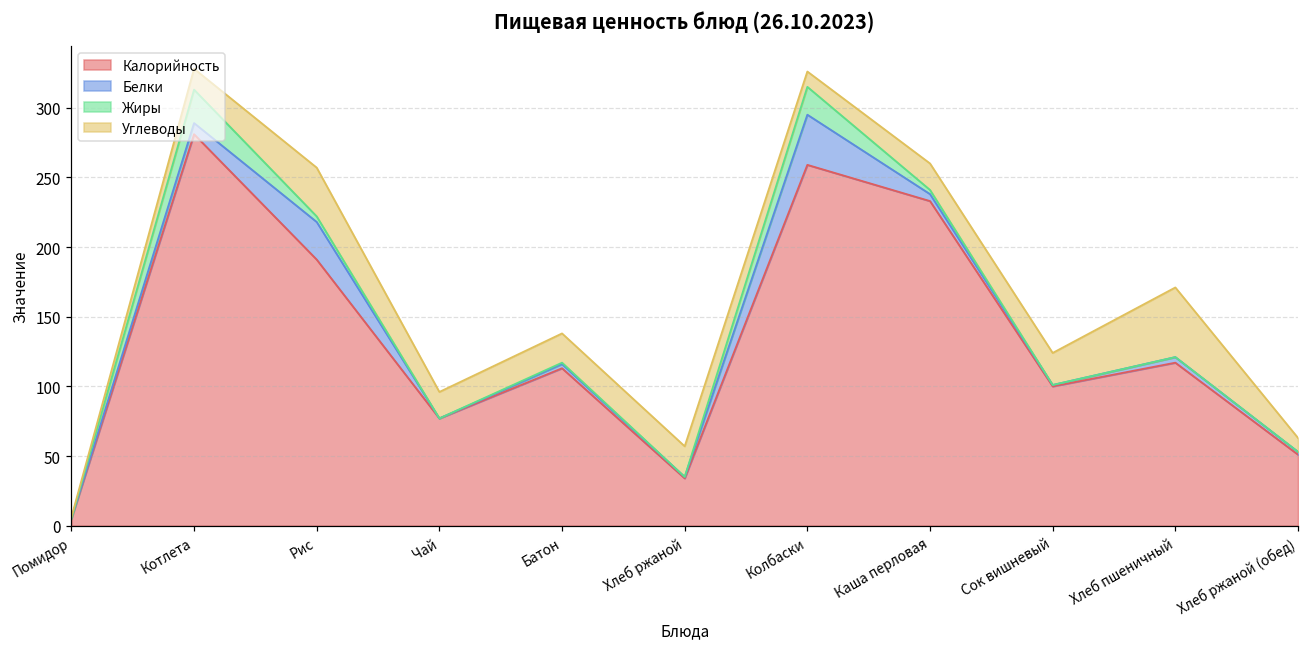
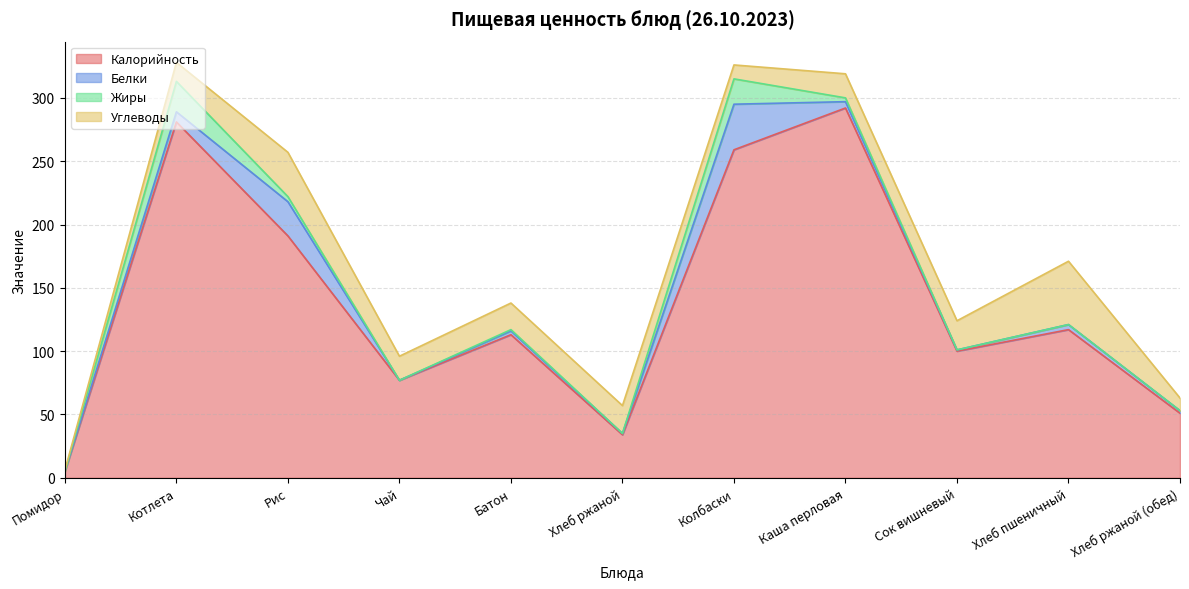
Калорийность, Каша перловая: 233 -> 292
